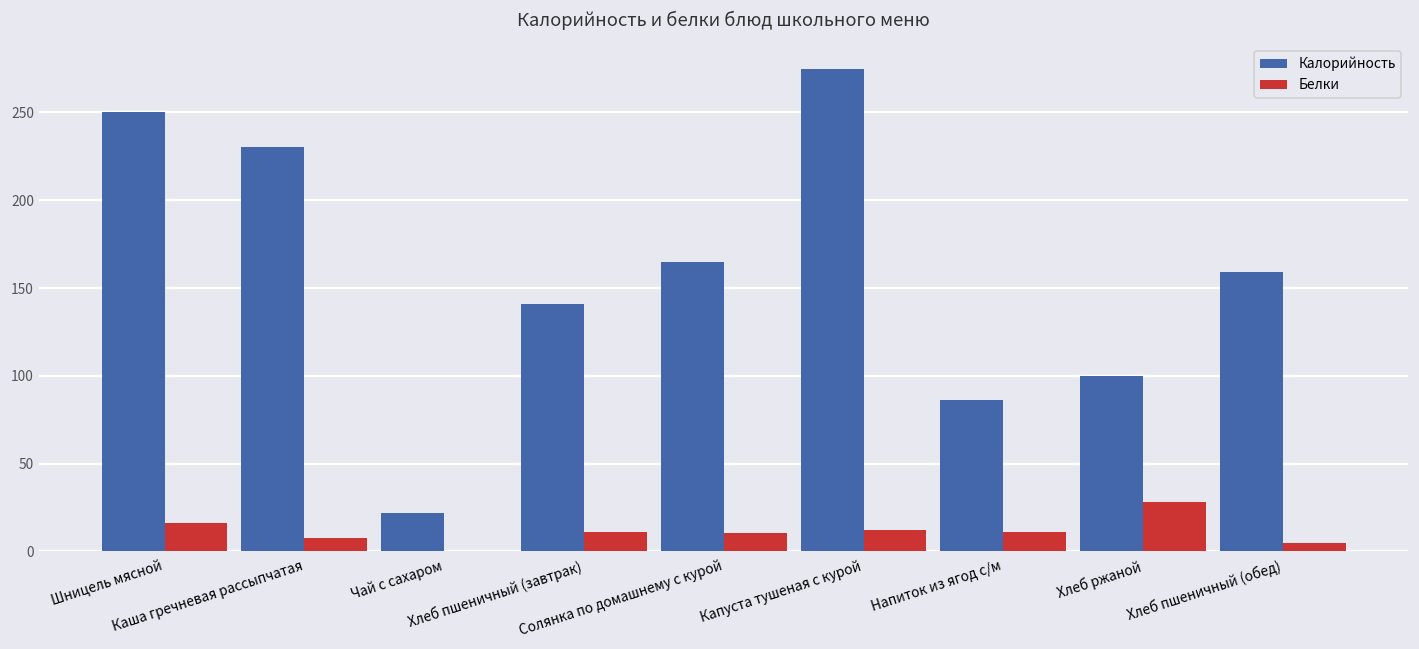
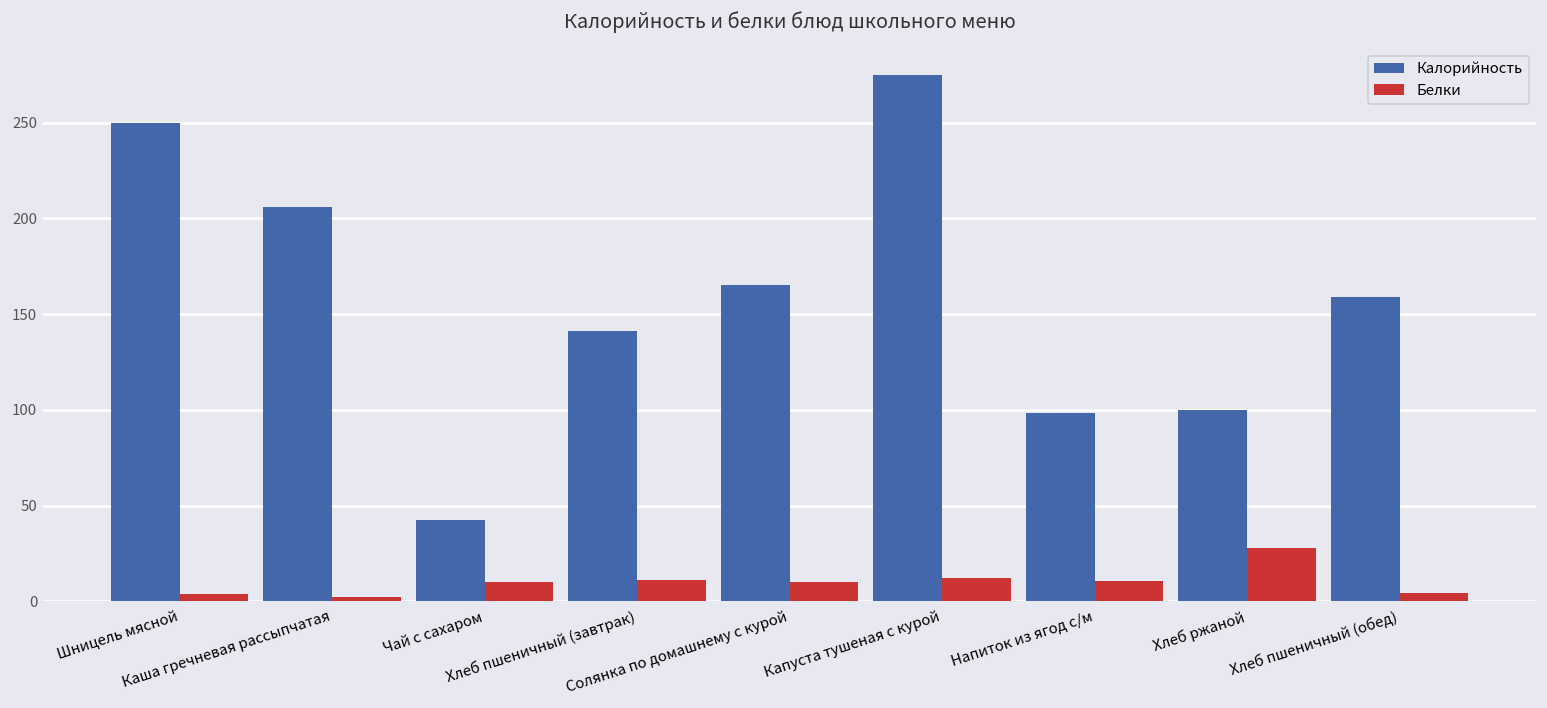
Белки, Шницель мясной: 16 -> 4
Калорийность, Каша гречневая рассыпчатая: 230 -> 206
Белки, Каша гречневая рассыпчатая: 8 -> 3
Калорийность, Чай с сахаром: 22 -> 42
Белки, Чай с сахаром: 0 -> 10
Калорийность, Напиток из ягод с/м: 86 -> 99
